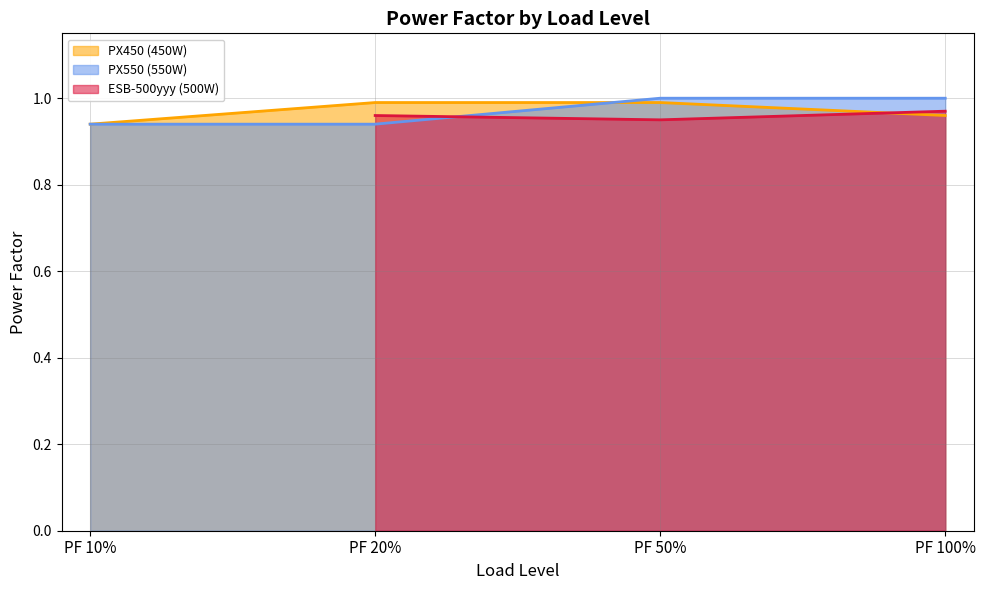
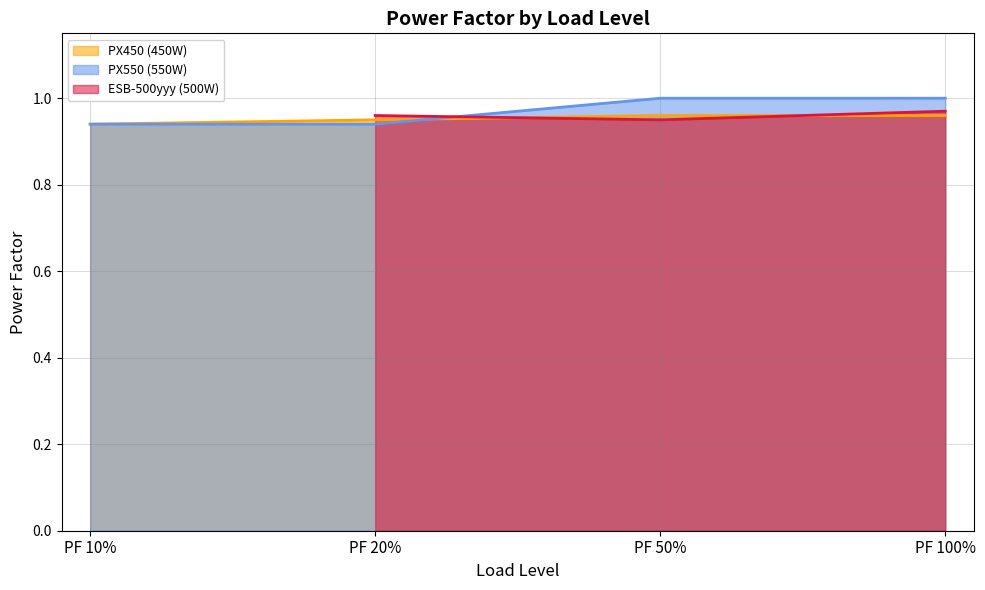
PX450 (450W), PF 20%: 0.99 -> 0.95
PX450 (450W), PF 50%: 0.99 -> 0.96
